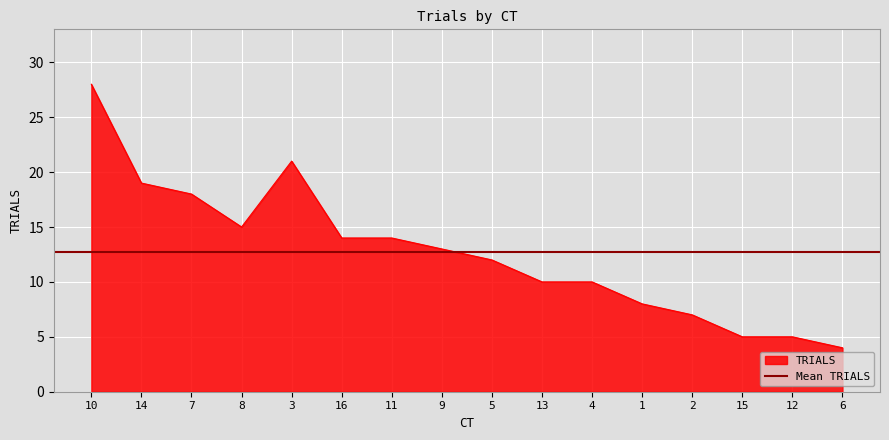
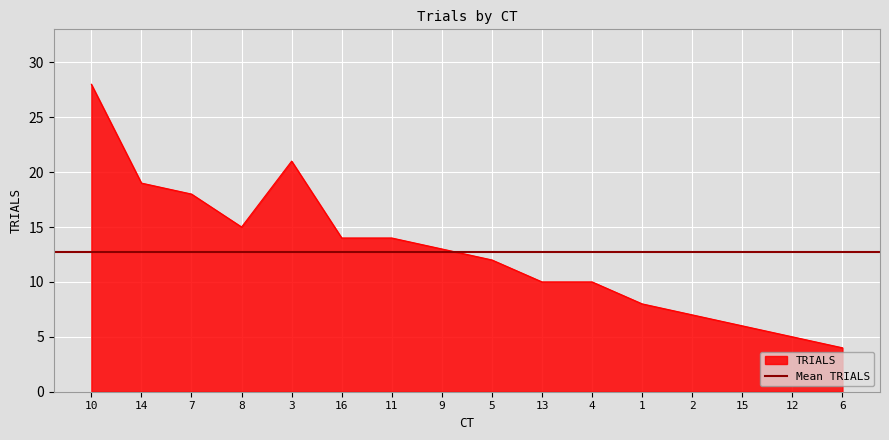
15: 5 -> 6
